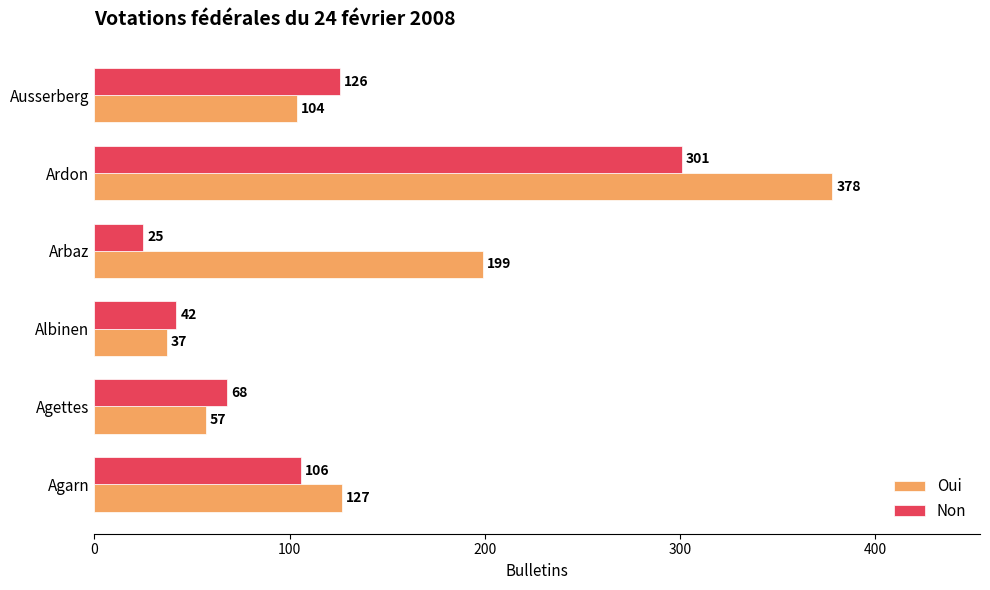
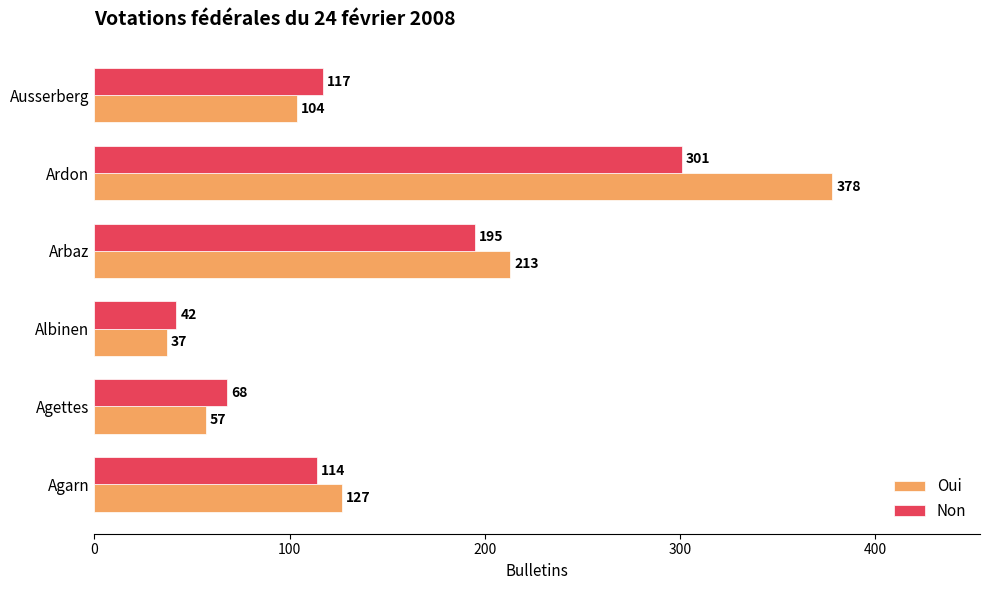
Non, Ausserberg: 126 -> 117
Non, Arbaz: 25 -> 195
Oui, Arbaz: 199 -> 213
Non, Agarn: 106 -> 114
